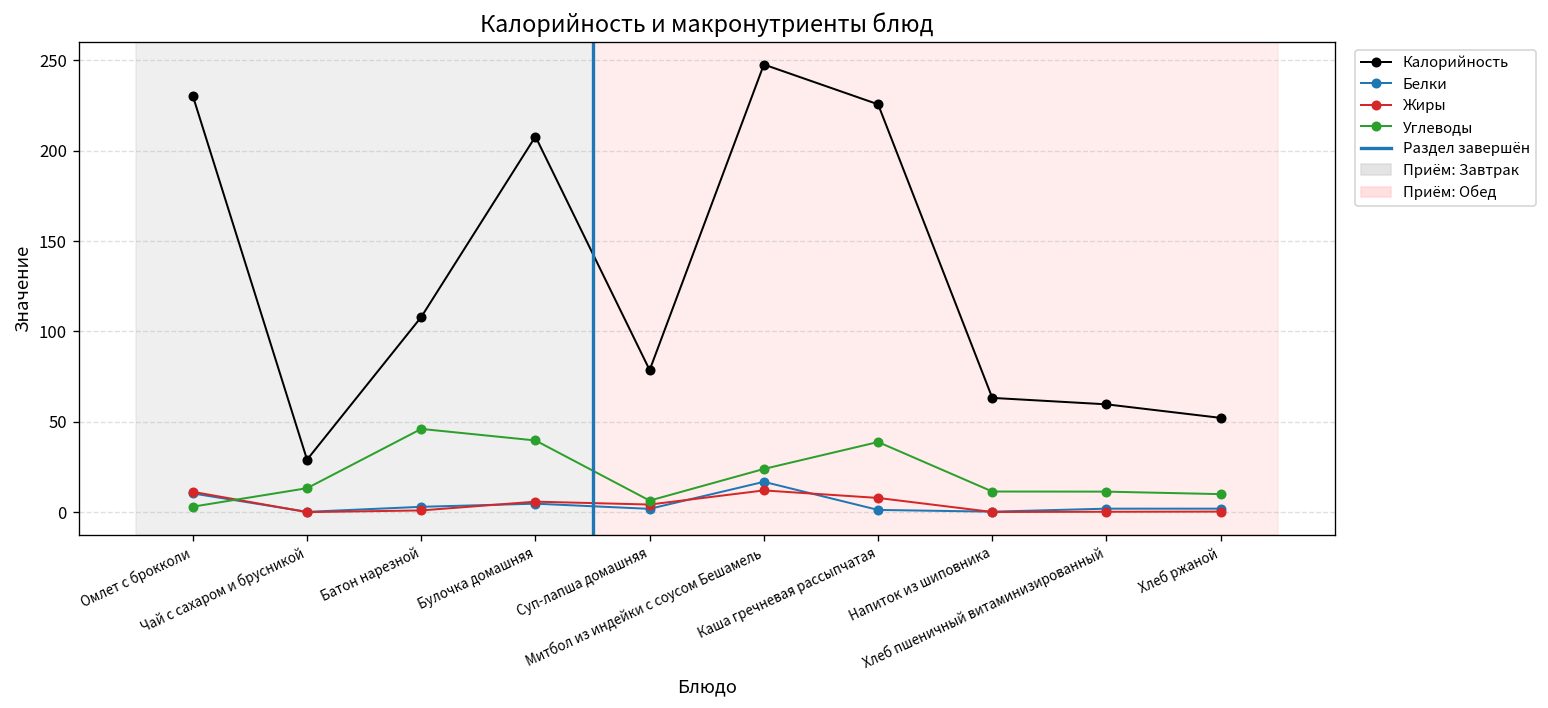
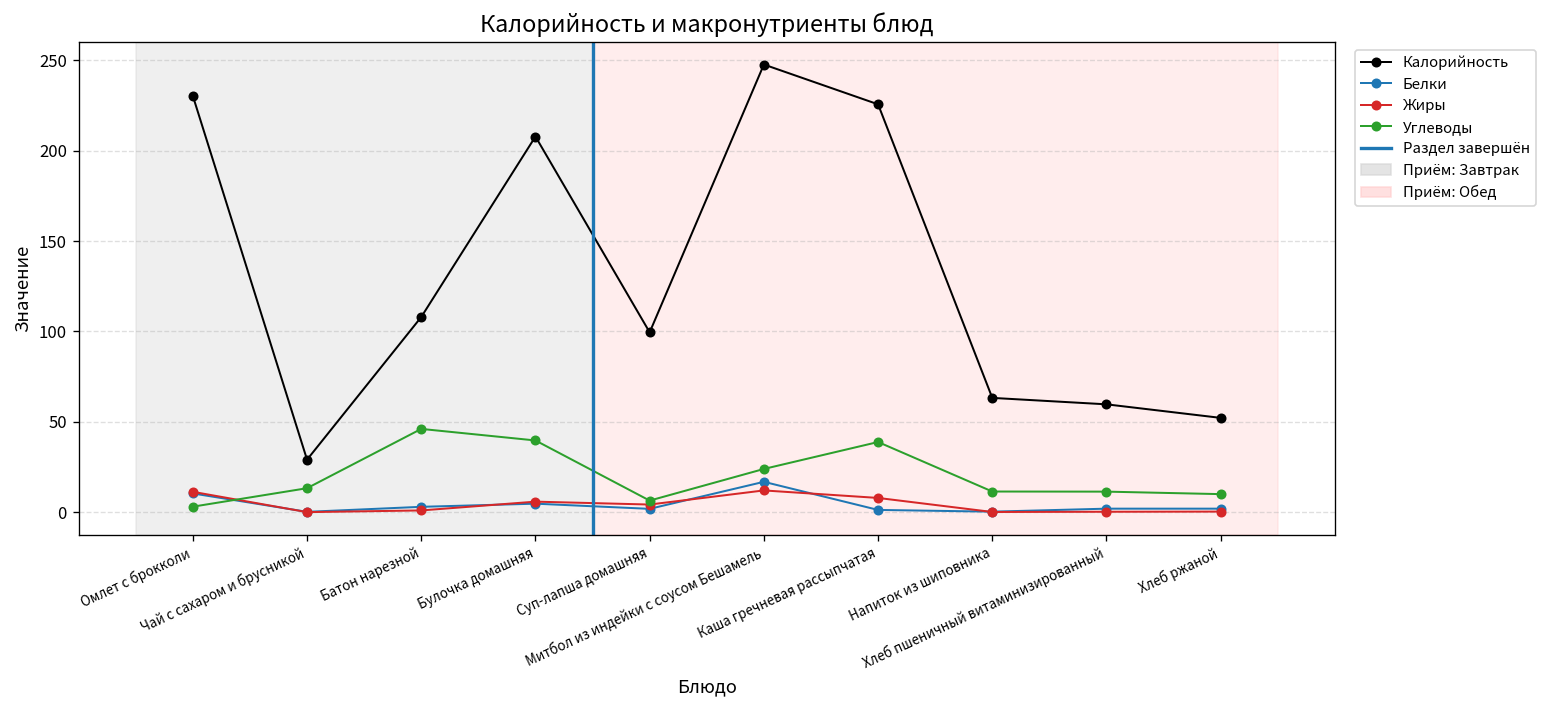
Калорийность, Суп-лапша домашняя: 79 -> 100
